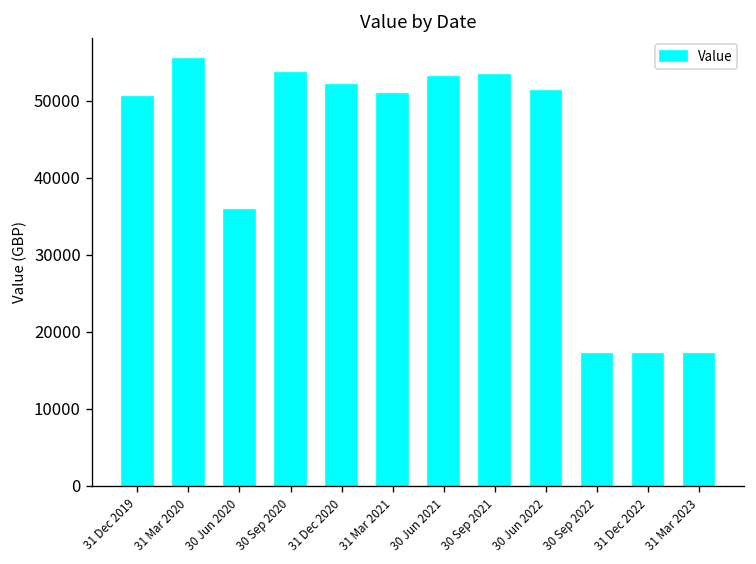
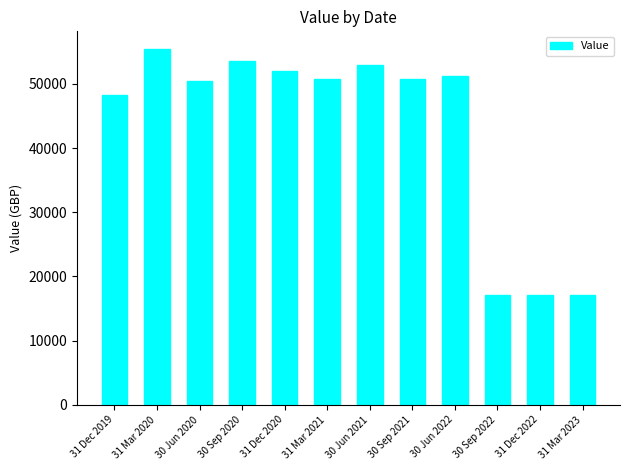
31 Dec 2019: 50000 -> 48000
30 Jun 2020: 36000 -> 50000
30 Sep 2021: 53000 -> 51000
